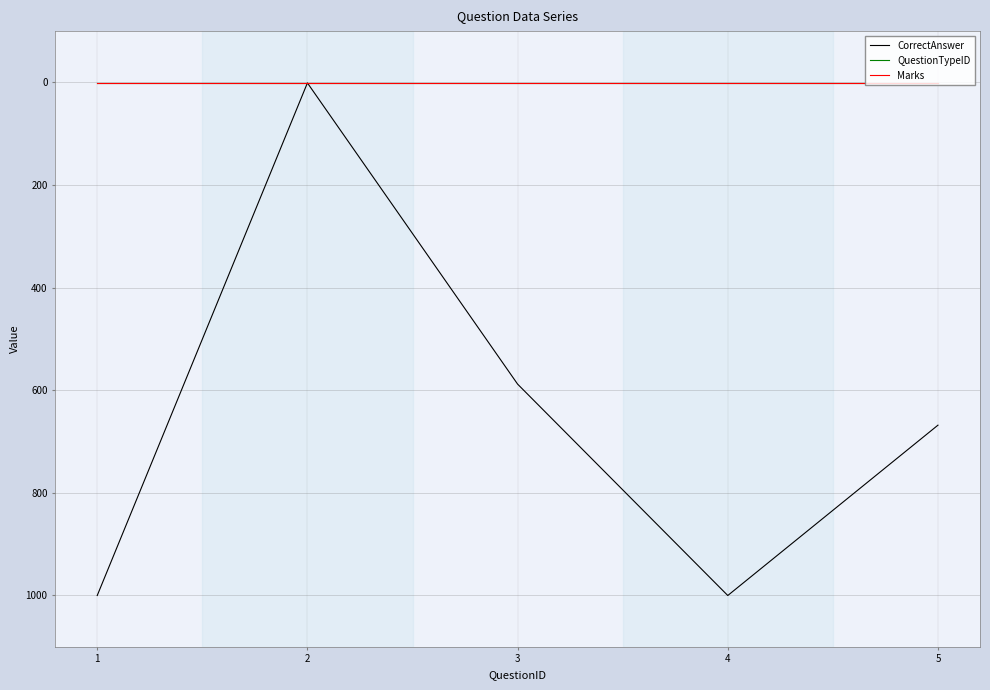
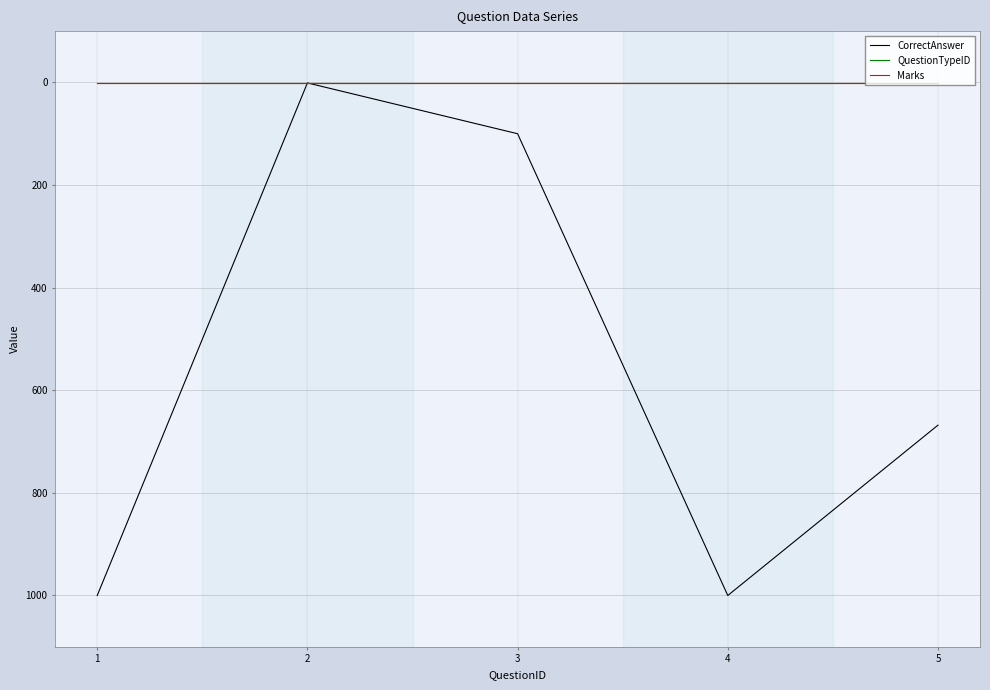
CorrectAnswer, 3: 590 -> 100
